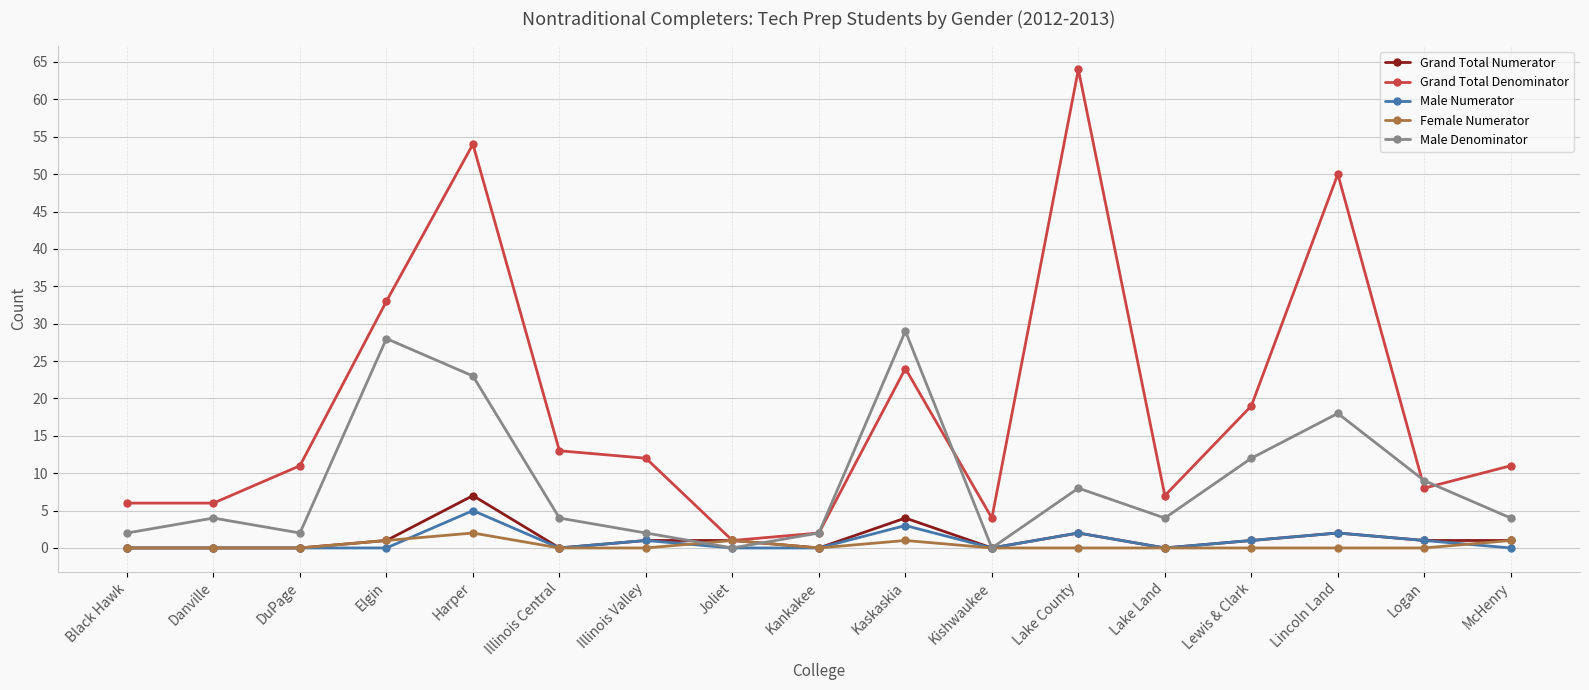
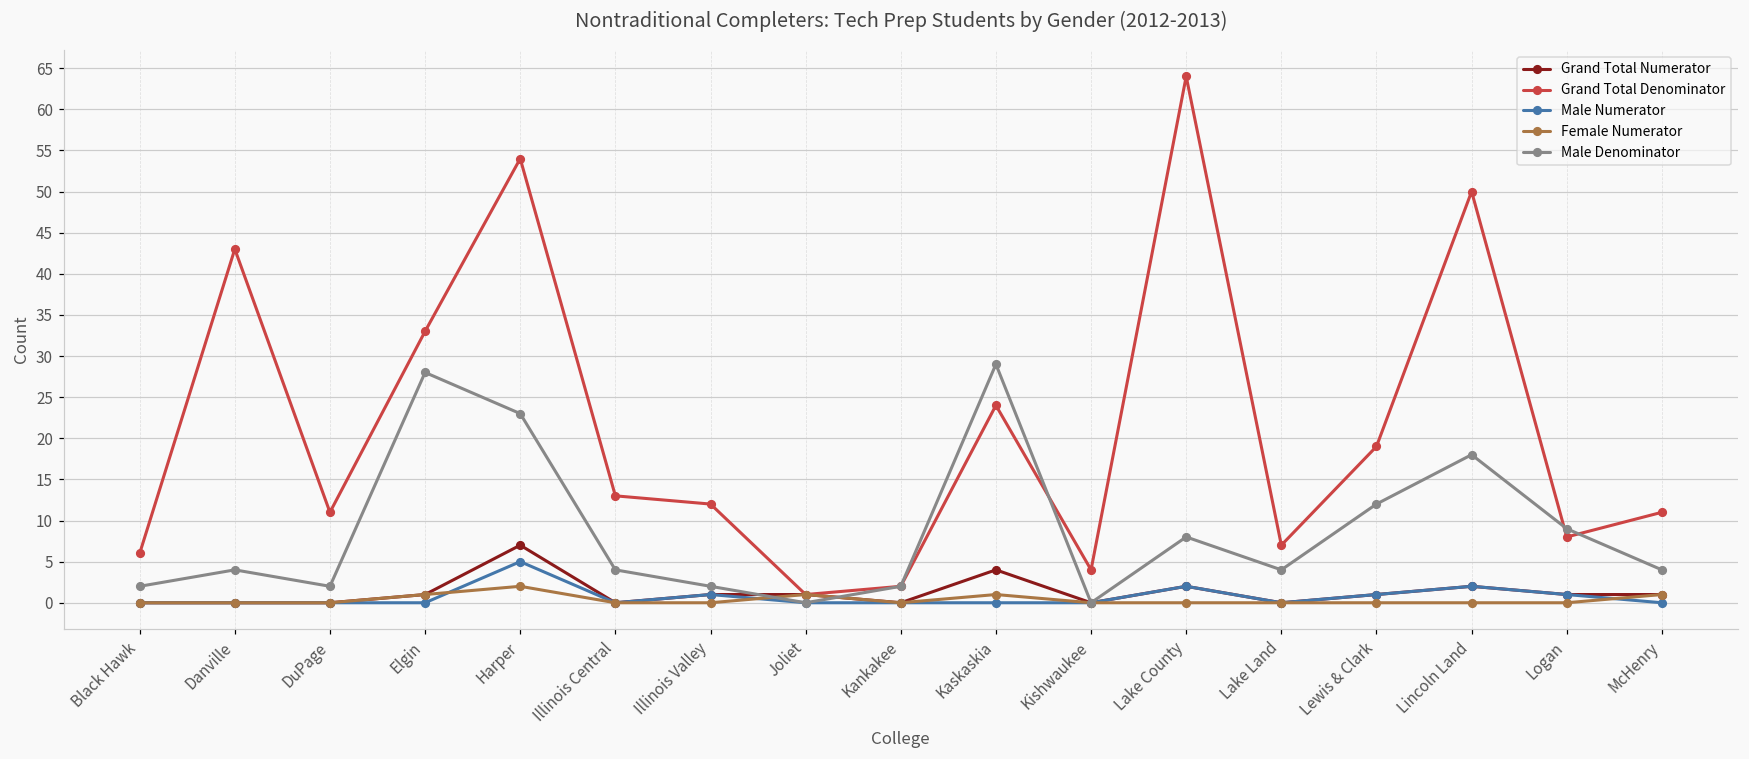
Grand Total Denominator, Danville: 6 -> 43
Male Numerator, Kaskaskia: 3 -> 0
